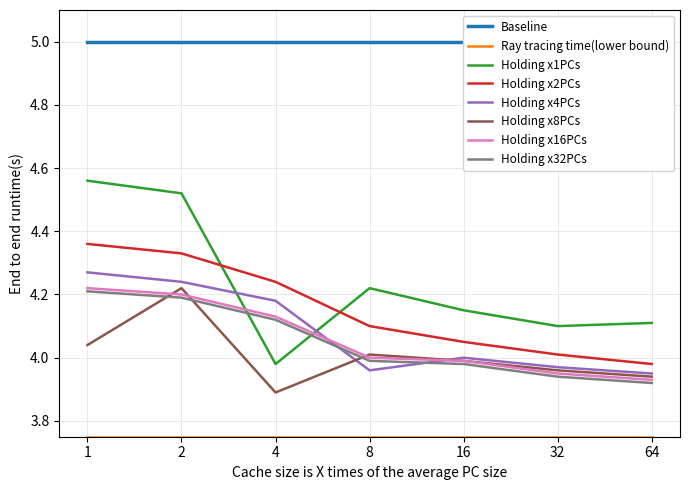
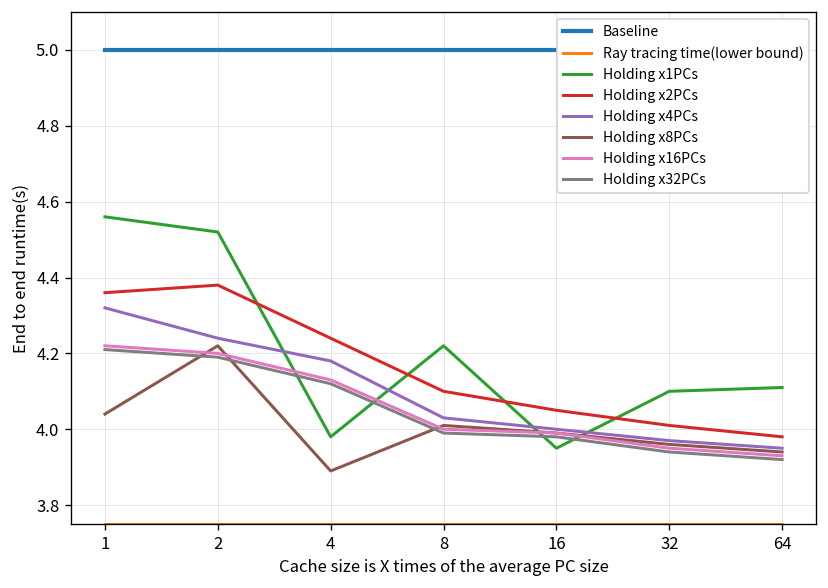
Holding x4PCs, 1: 4.27 -> 4.32
Holding x2PCs, 2: 4.33 -> 4.38
Holding x4PCs, 8: 3.96 -> 4.03
Holding x1PCs, 16: 4.15 -> 3.95
